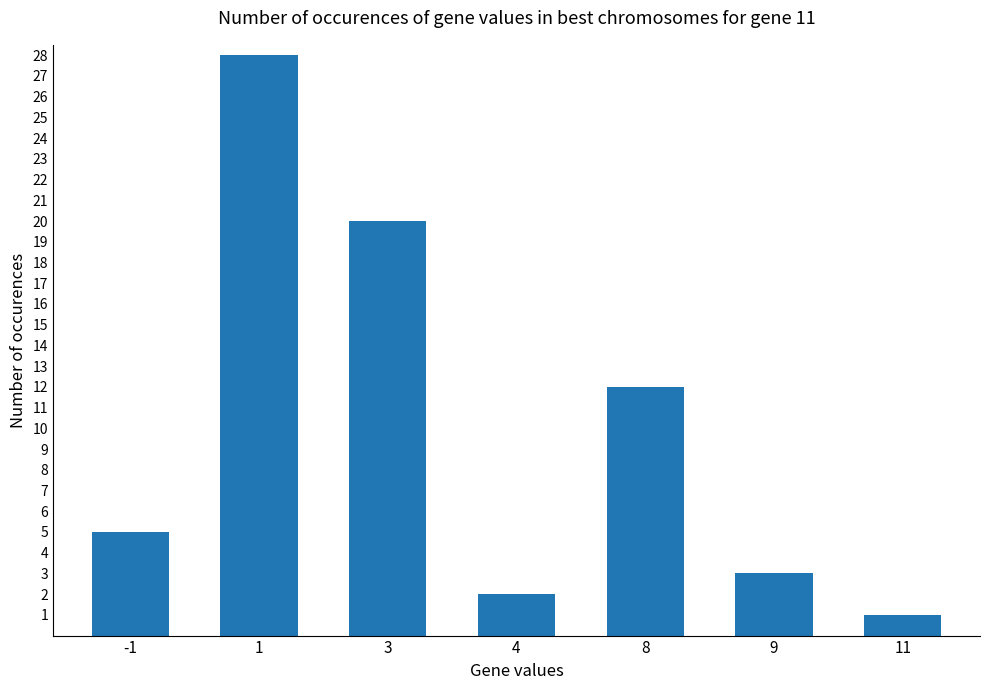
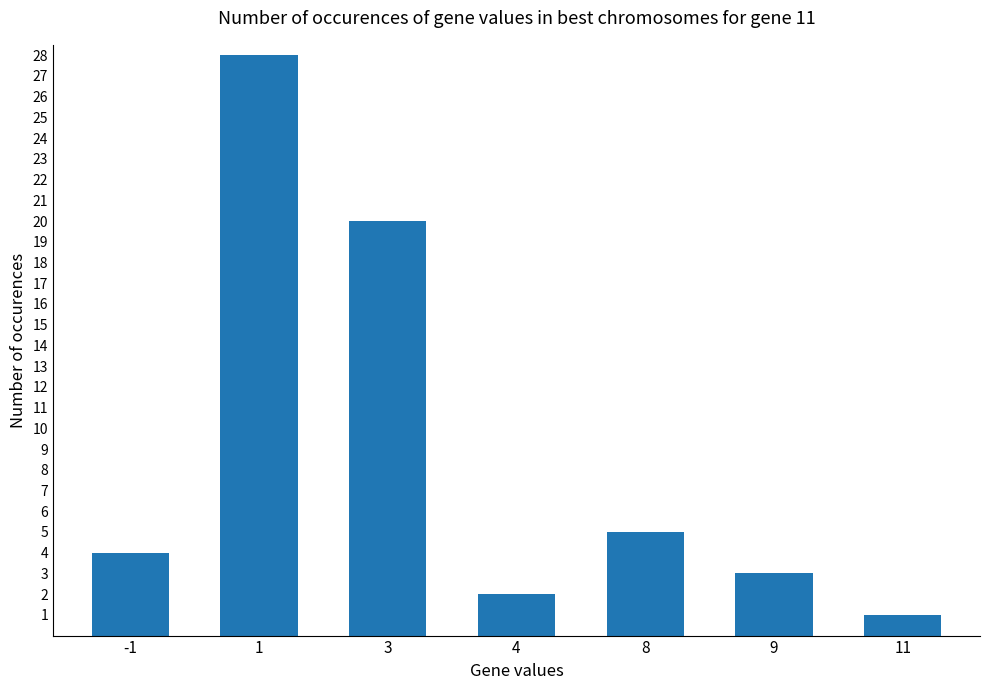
-1: 5 -> 4
8: 12 -> 5
